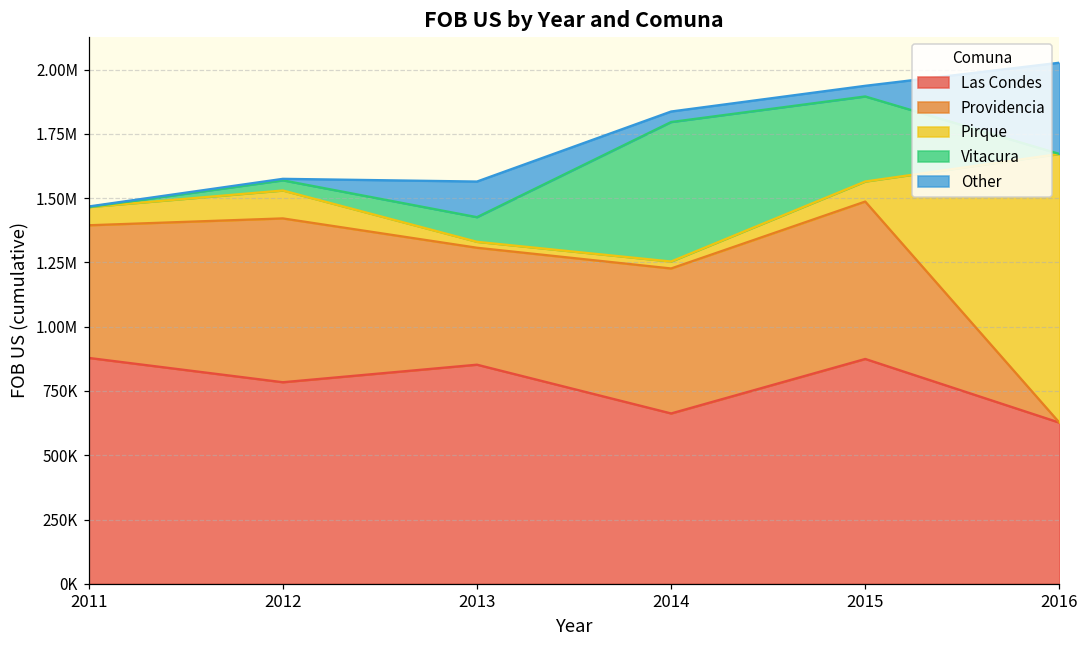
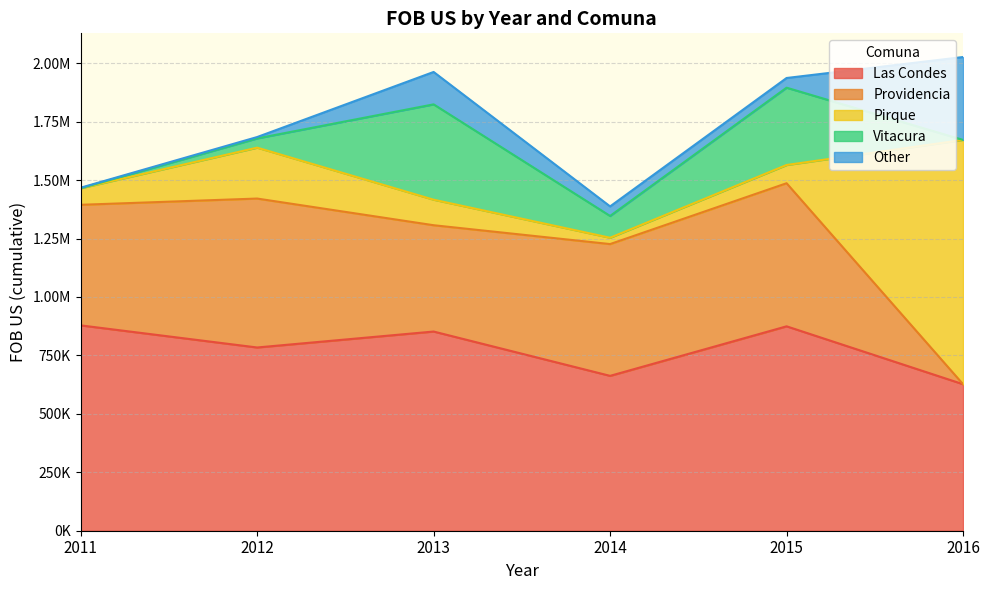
Pirque, 2012: 110000 -> 220000
Pirque, 2013: 20000 -> 110000
Vitacura, 2013: 100000 -> 410000
Vitacura, 2014: 540000 -> 90000
